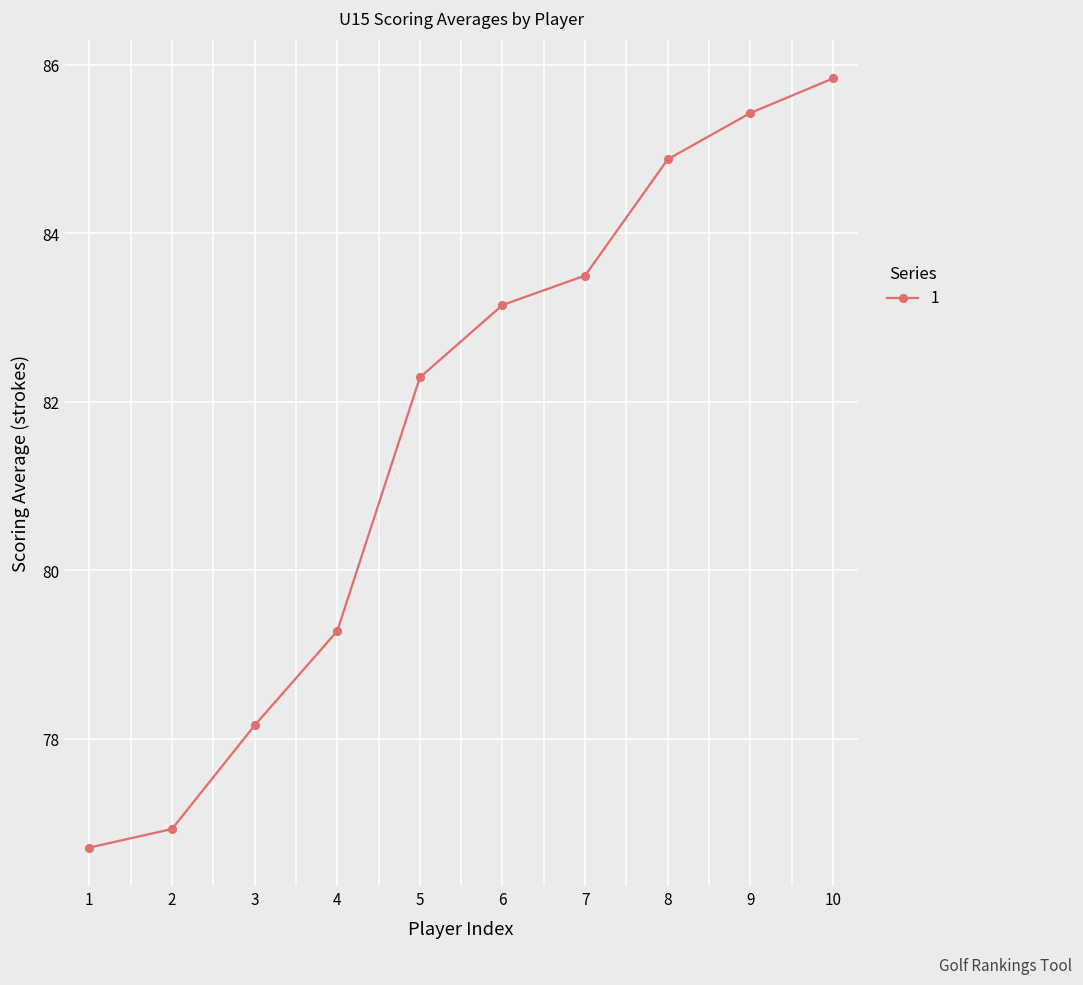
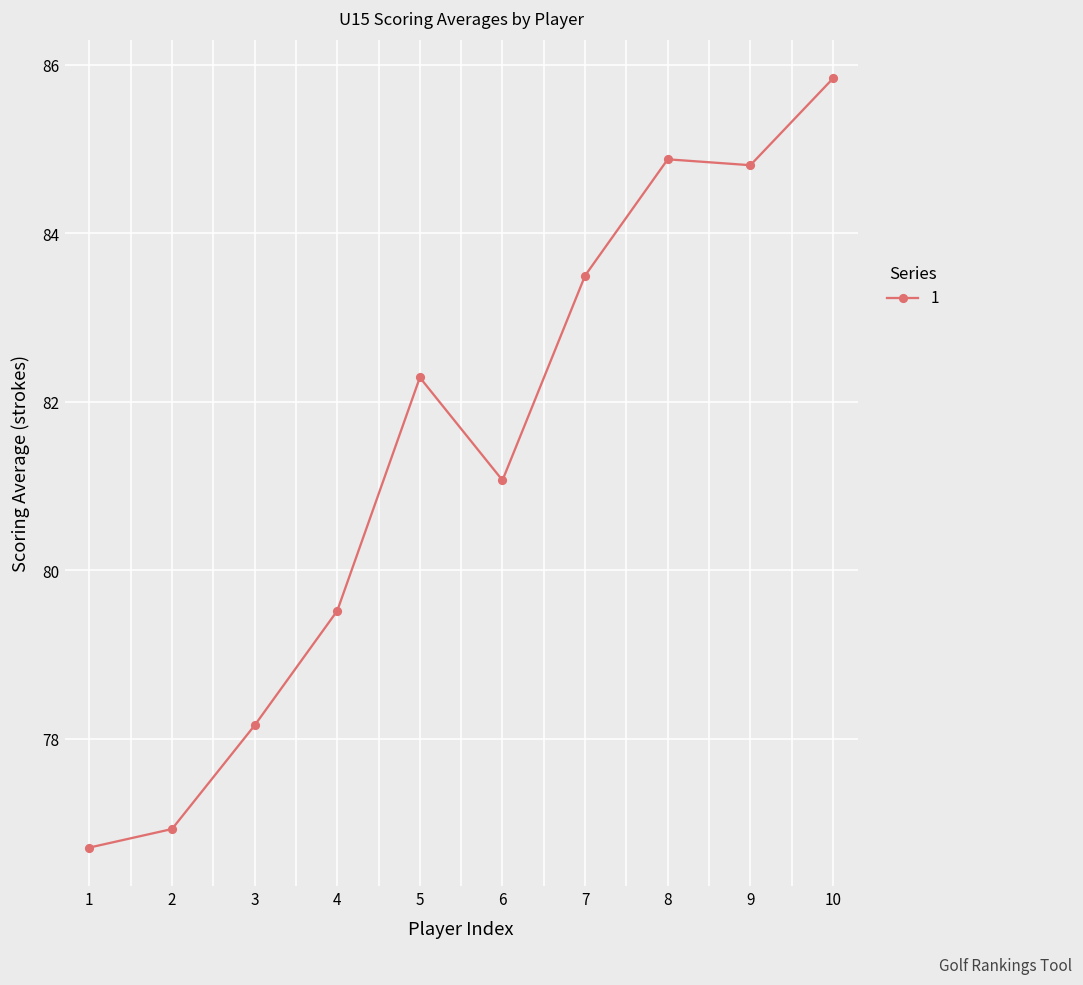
4: 79.3 -> 79.5
6: 83.2 -> 81.1
9: 85.4 -> 84.8
